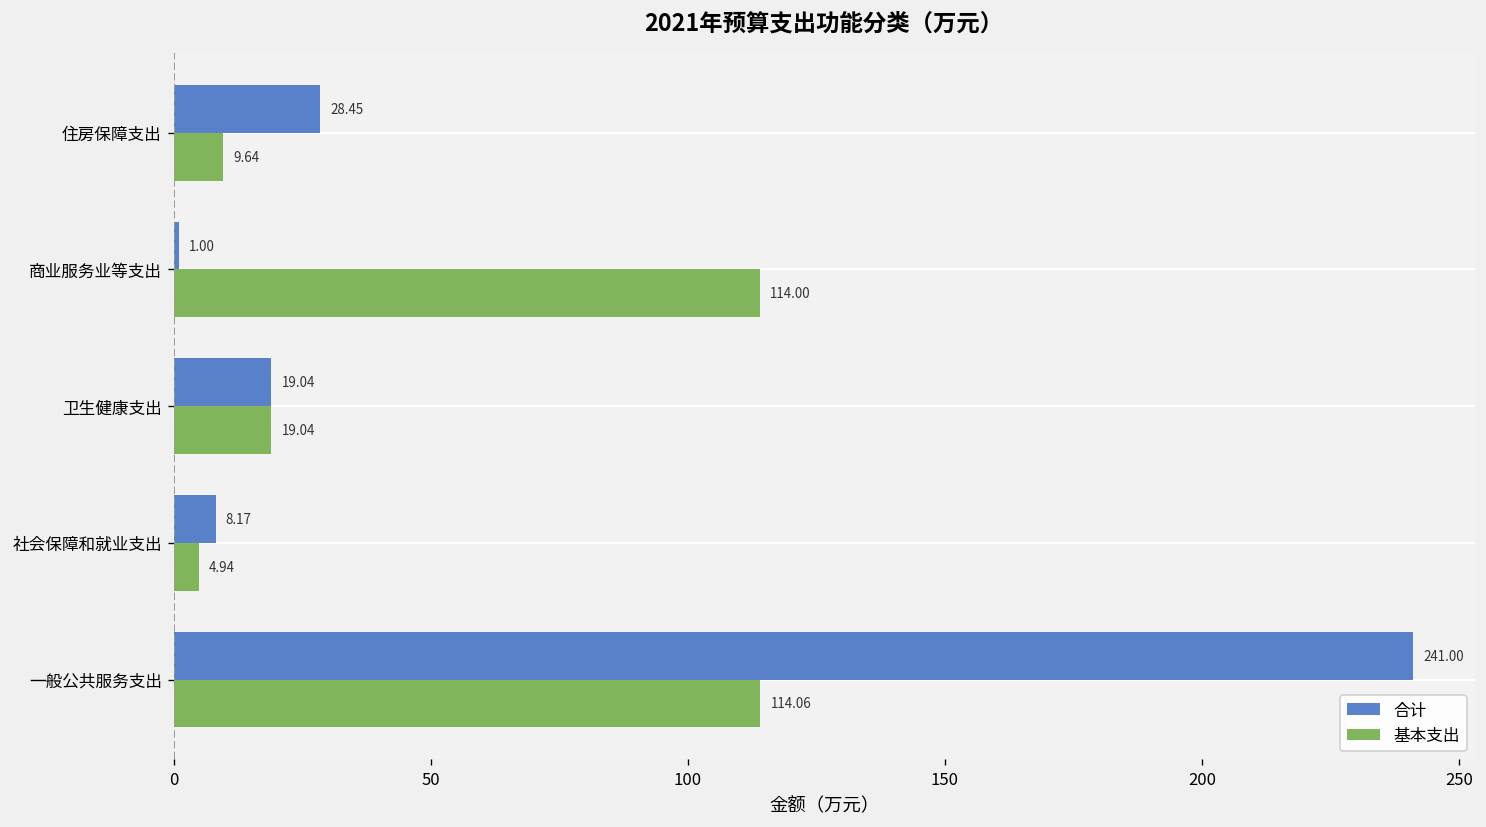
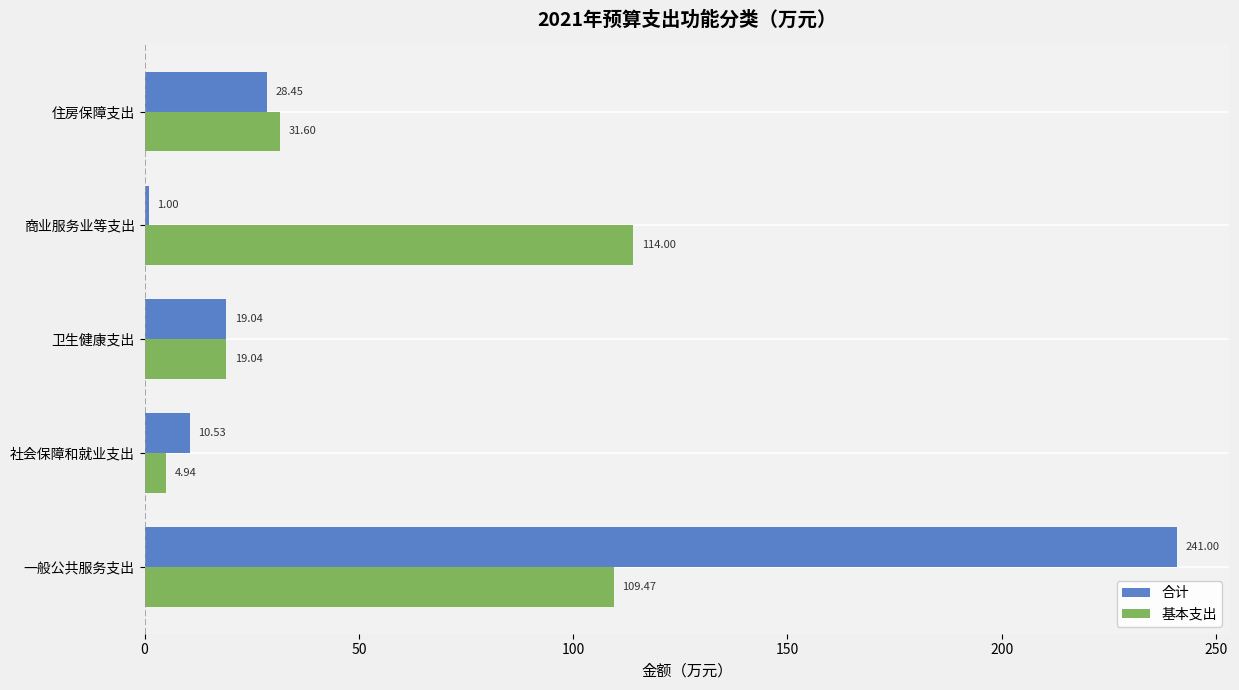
基本支出, 住房保障支出: 9.64 -> 31.60
合计, 社会保障和就业支出: 8.17 -> 10.53
基本支出, 一般公共服务支出: 114.06 -> 109.47
